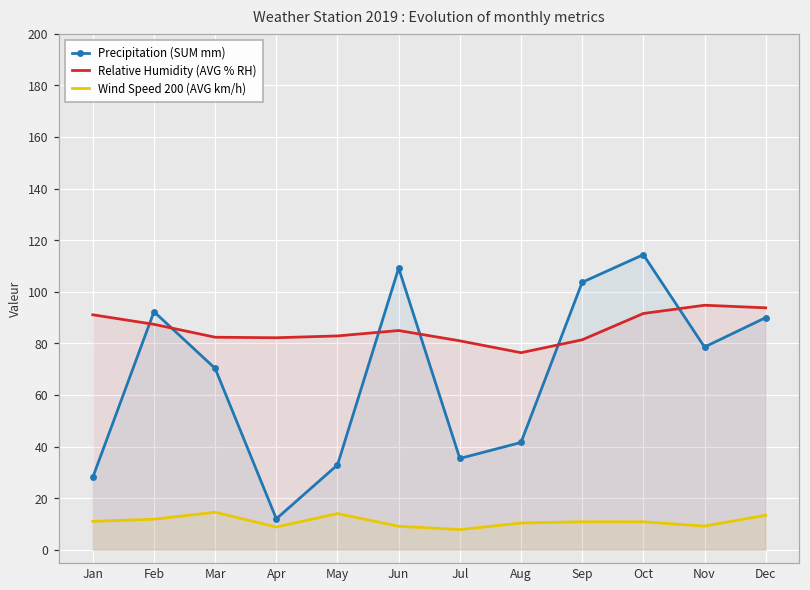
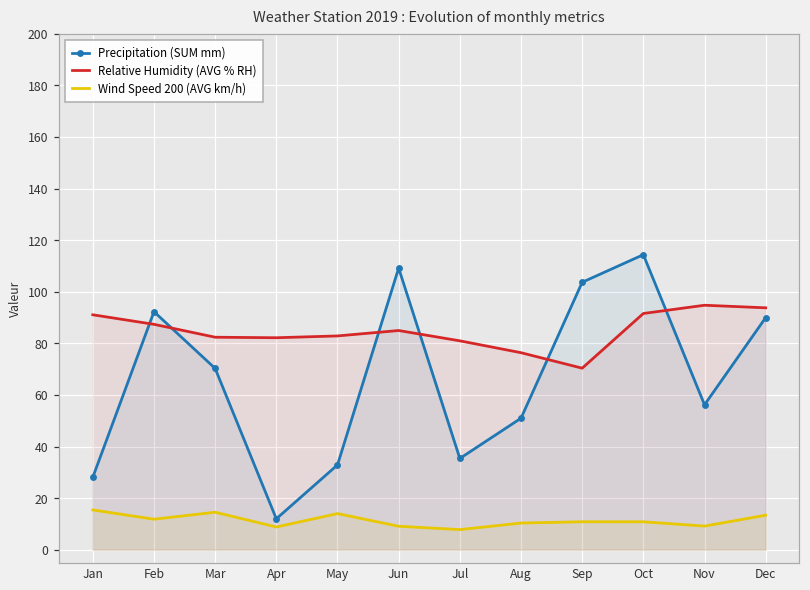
Wind Speed 200 (AVG km/h), Jan: 11 -> 15
Precipitation (SUM mm), Aug: 42 -> 51
Relative Humidity (AVG % RH), Sep: 81 -> 70
Precipitation (SUM mm), Nov: 79 -> 56
